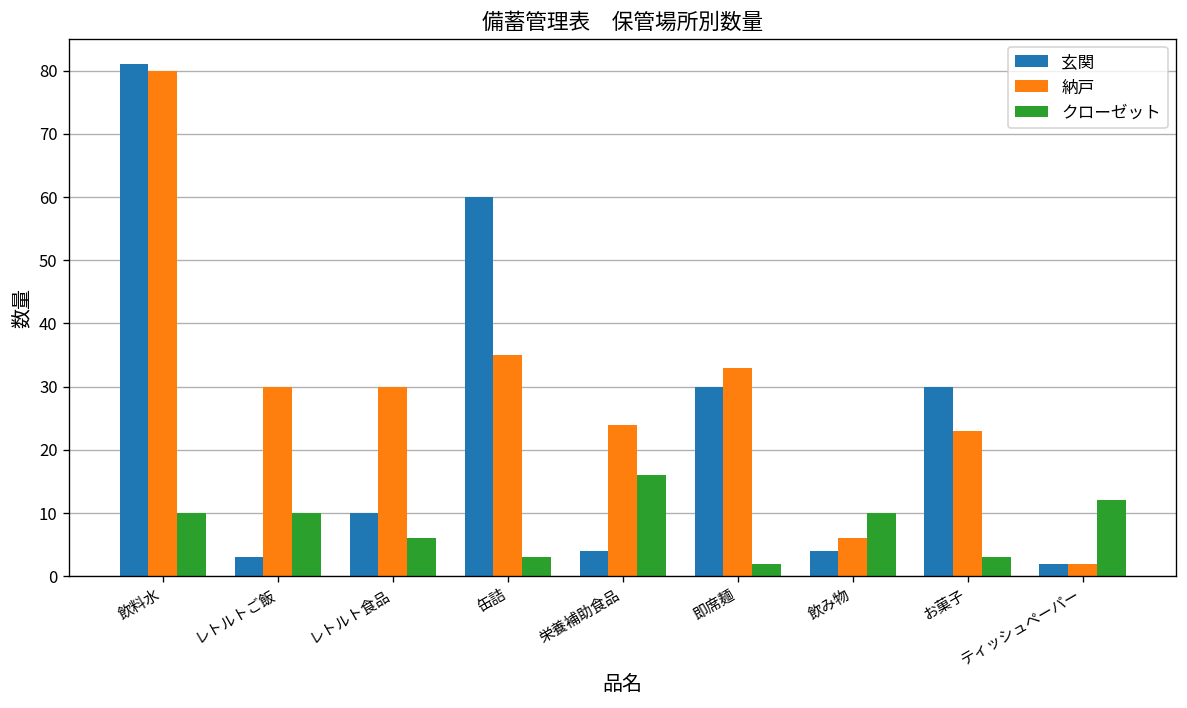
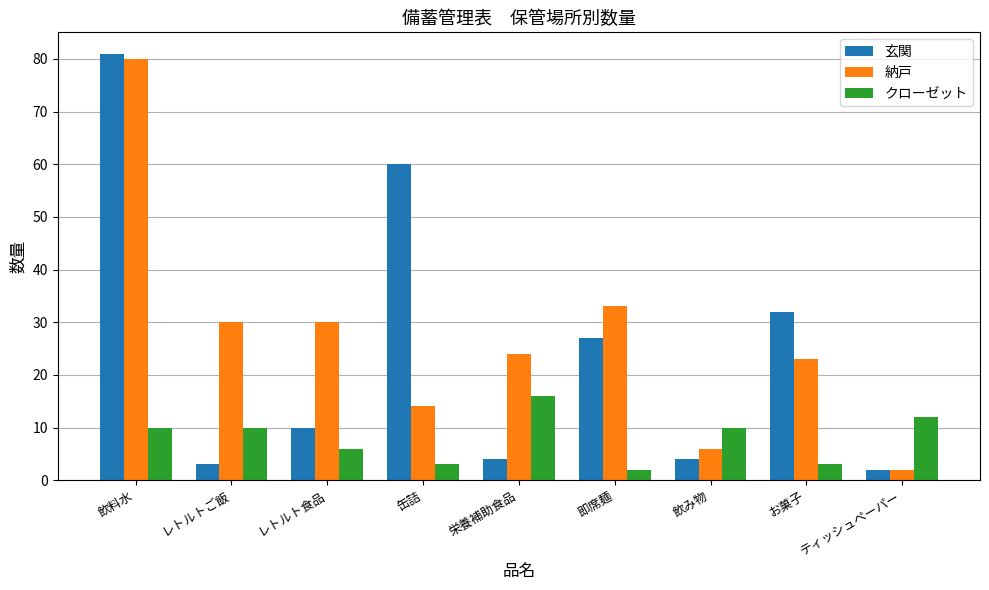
納戸, 缶詰: 35 -> 14
玄関, 即席麺: 30 -> 27
玄関, お菓子: 30 -> 32
